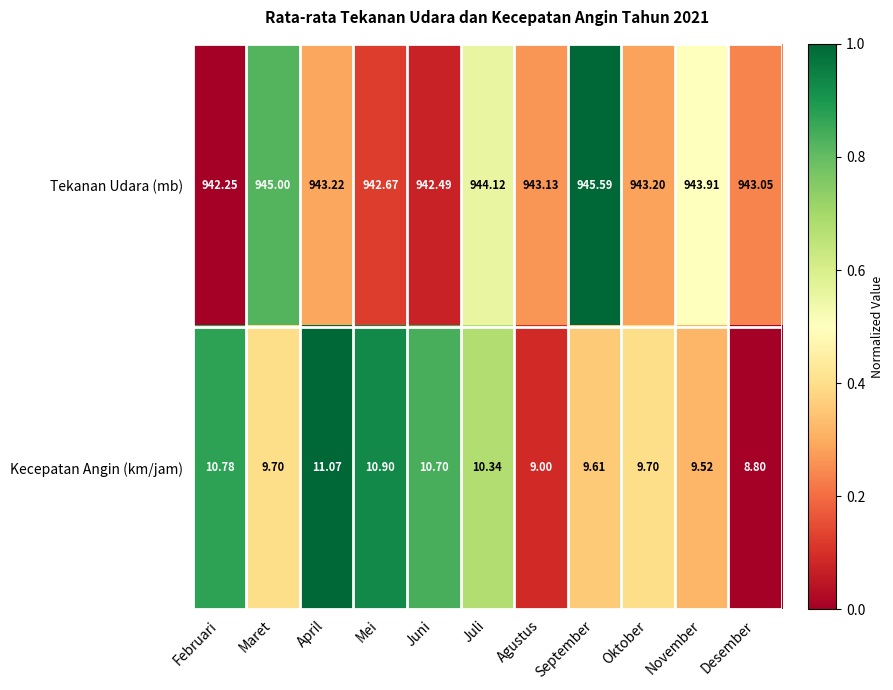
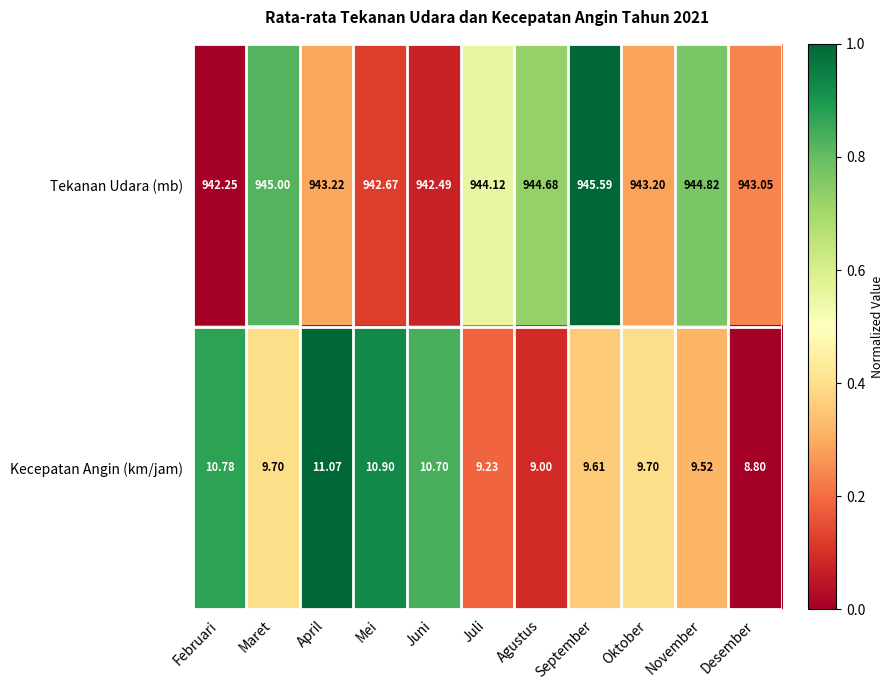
Tekanan Udara (mb), Agustus: 943.13 -> 944.68
Tekanan Udara (mb), November: 943.91 -> 944.82
Kecepatan Angin (km/jam), Juli: 10.34 -> 9.23
